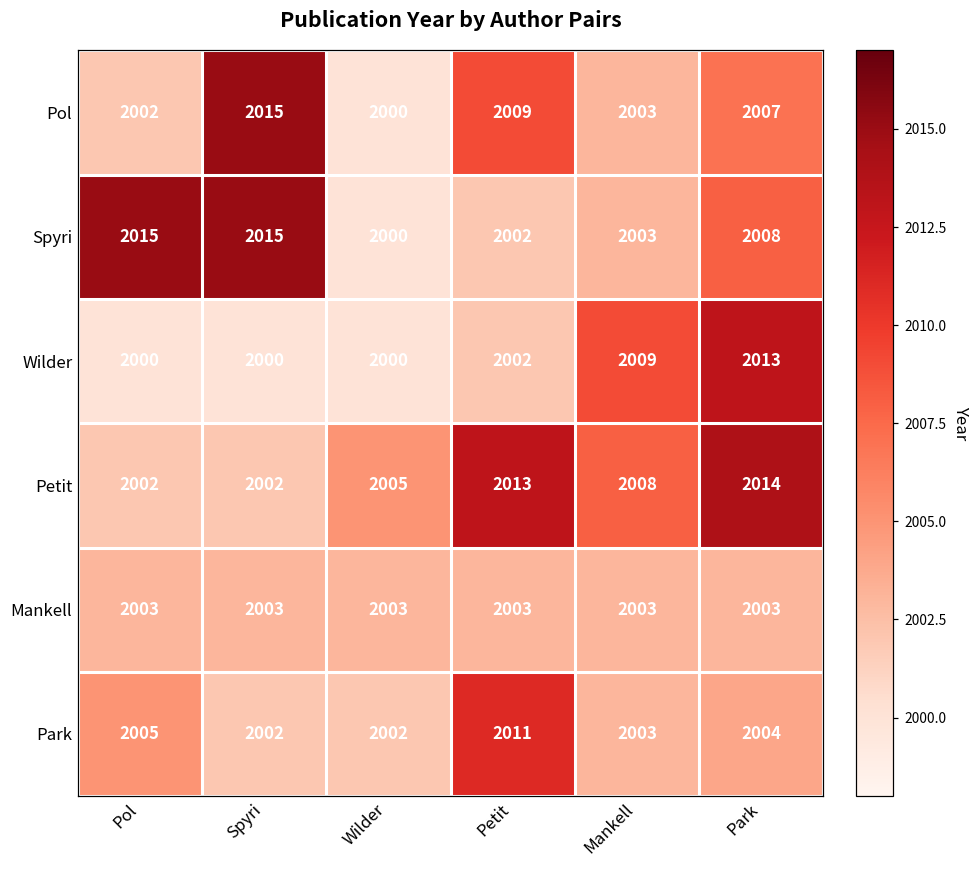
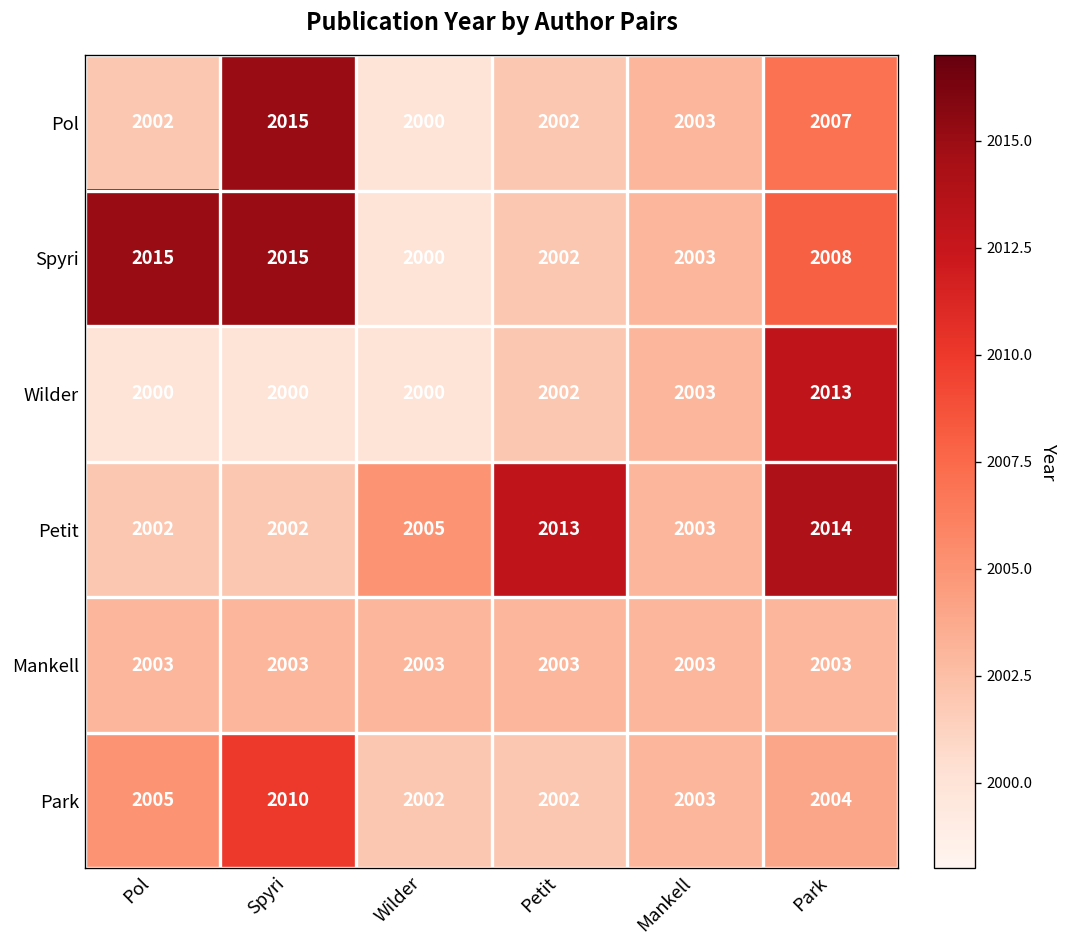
Pol, Petit: 2009 -> 2002
Wilder, Mankell: 2009 -> 2003
Petit, Mankell: 2008 -> 2003
Park, Spyri: 2002 -> 2010
Park, Petit: 2011 -> 2002
